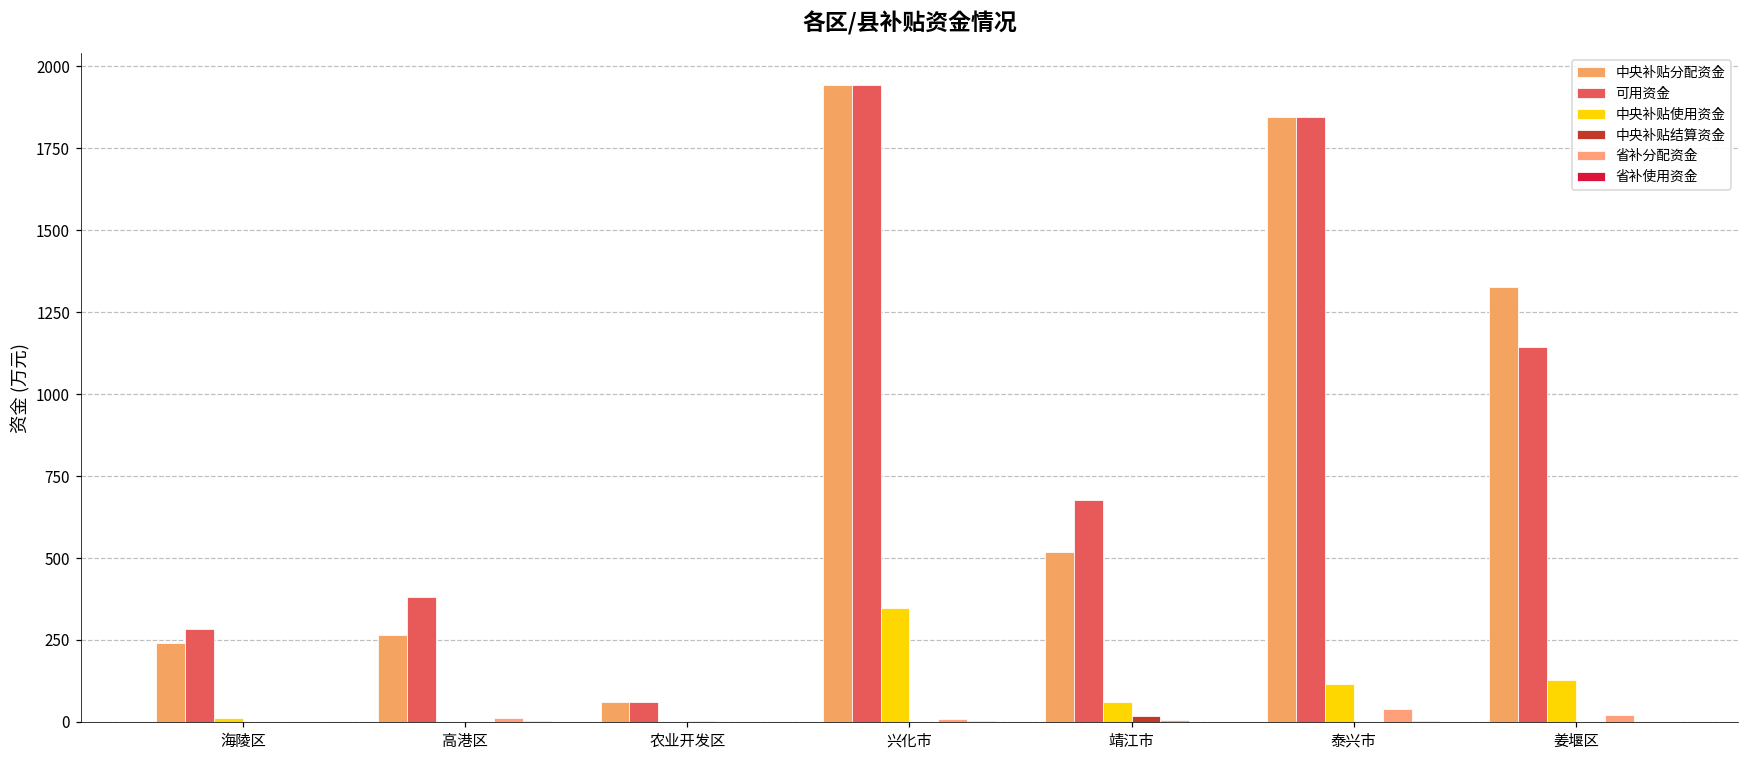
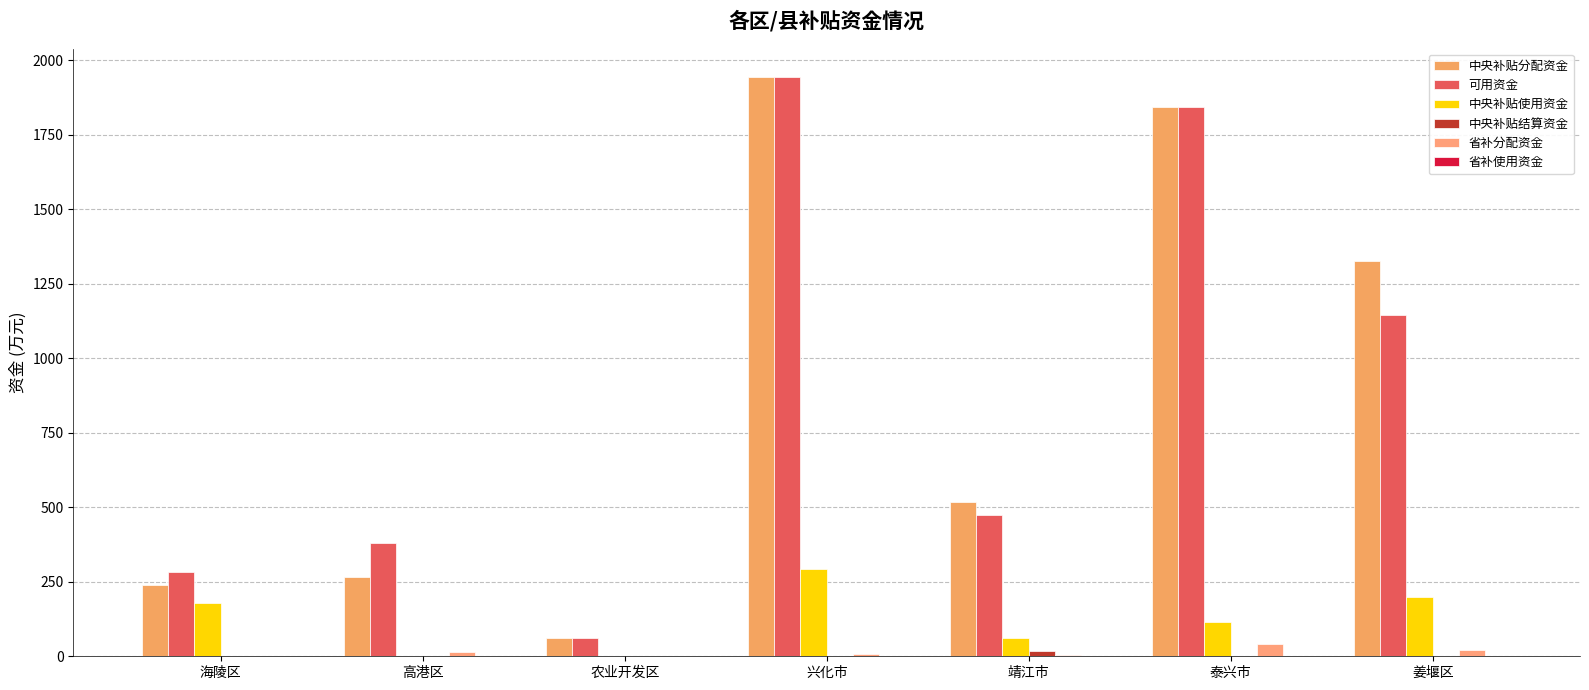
中央补贴使用资金, 海陵区: 10 -> 180
中央补贴使用资金, 兴化市: 350 -> 290
可用资金, 靖江市: 680 -> 470
中央补贴使用资金, 姜堰区: 130 -> 200
